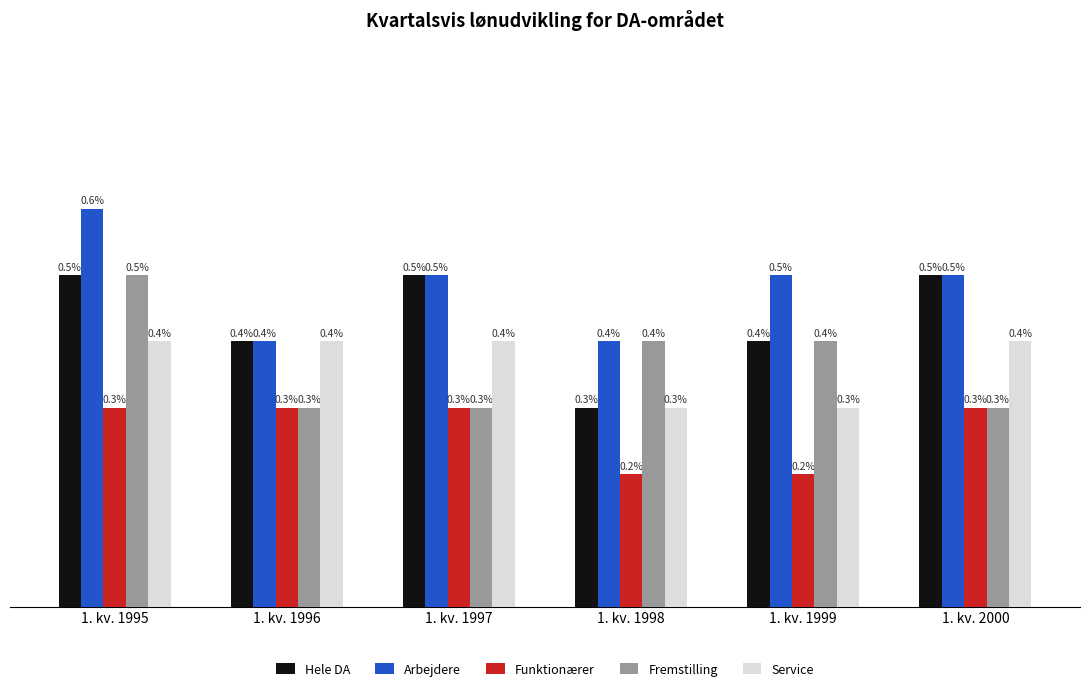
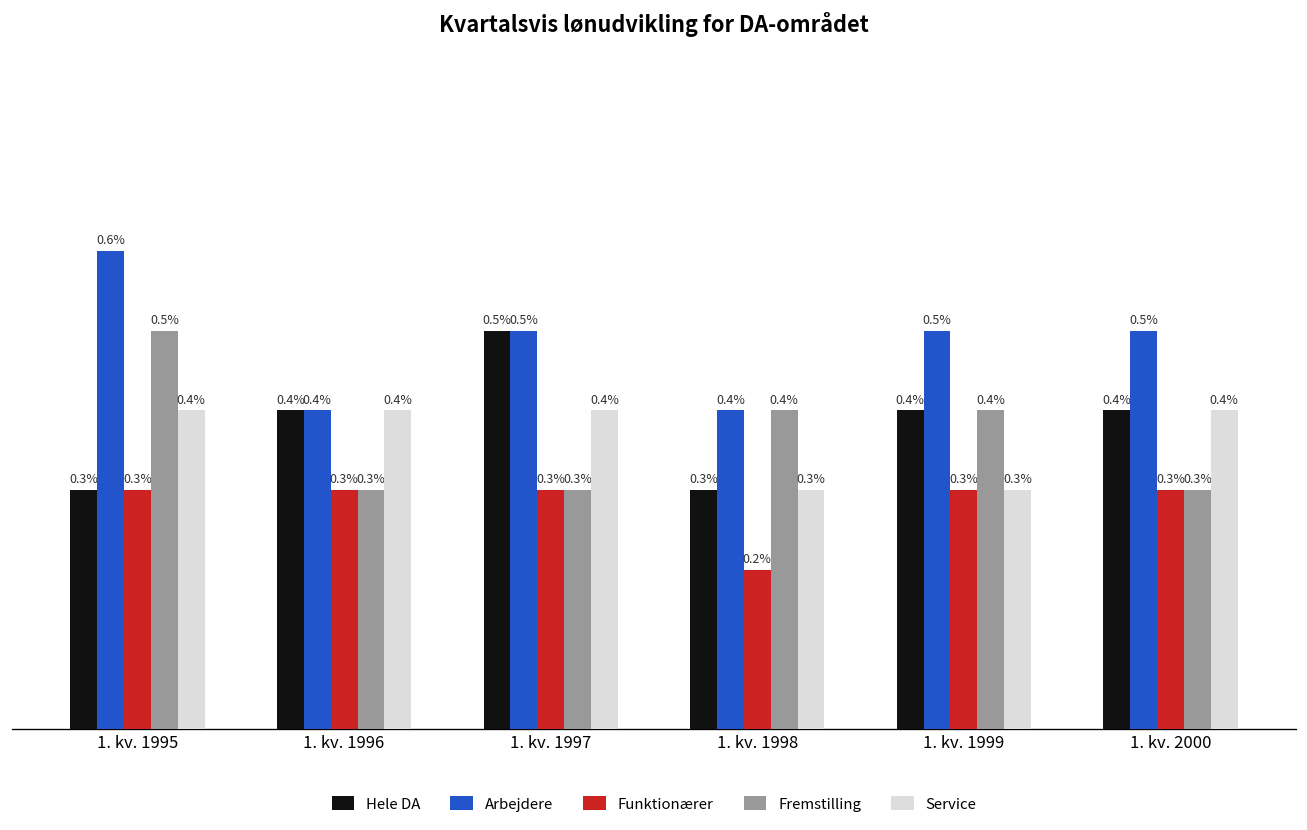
Hele DA, 1. kv. 1995: 0.5% -> 0.3%
Funktionærer, 1. kv. 1999: 0.2% -> 0.3%
Hele DA, 1. kv. 2000: 0.5% -> 0.4%
